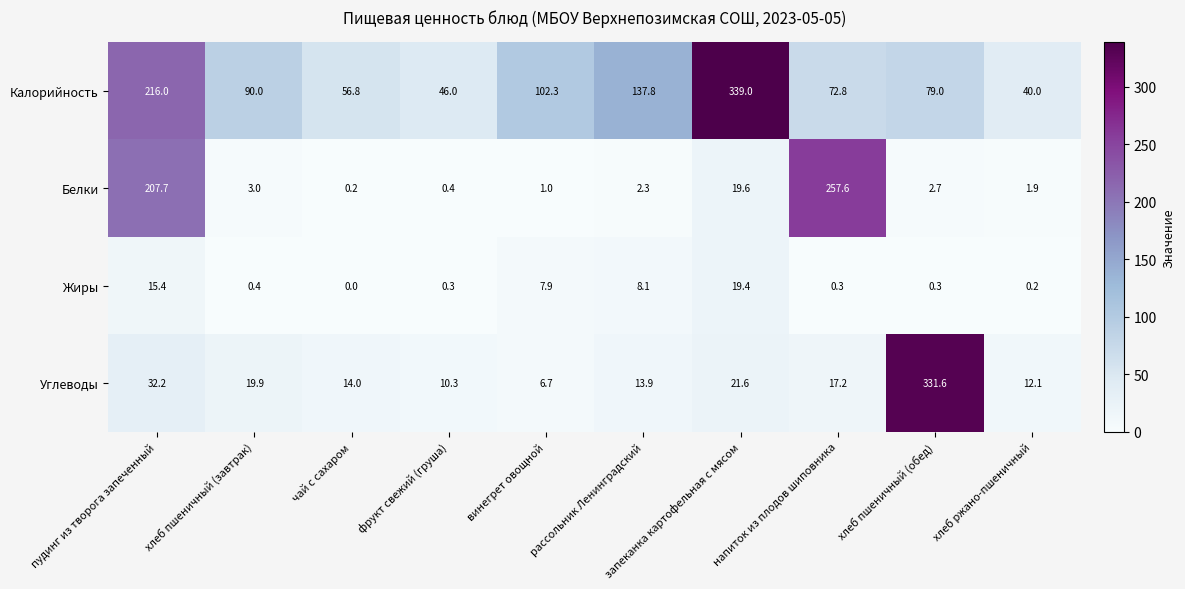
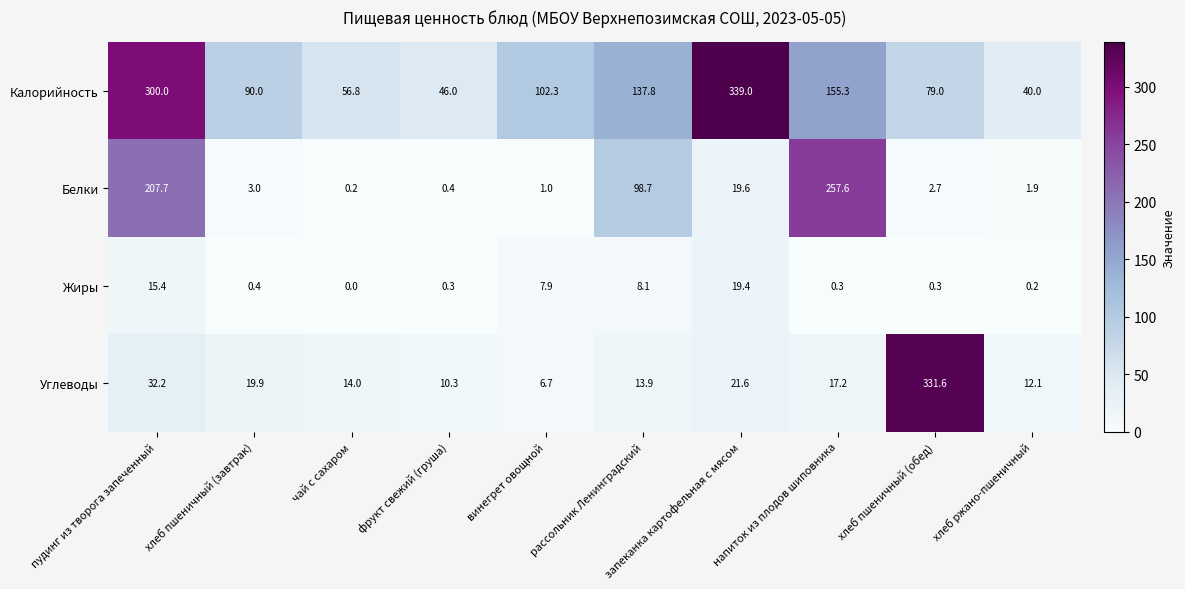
Калорийность, пудинг из творога запеченный: 216.0 -> 300.0
Калорийность, напиток из плодов шиповника: 72.8 -> 155.3
Белки, рассольник Ленинградский: 2.3 -> 98.7
